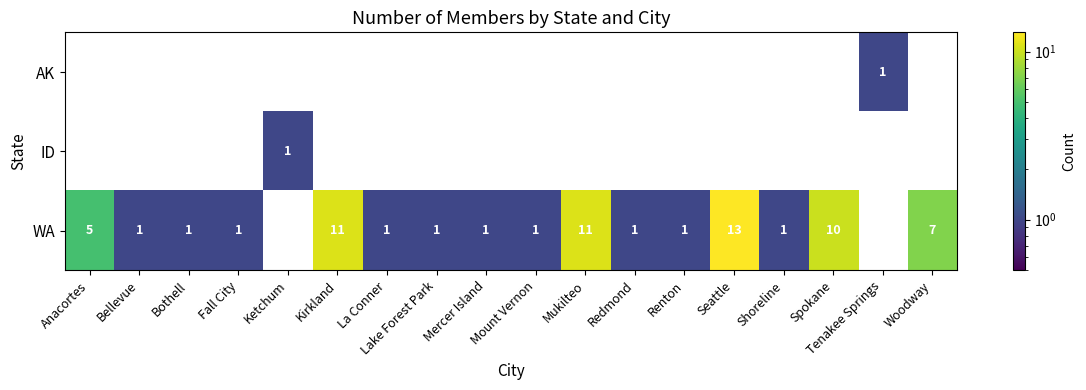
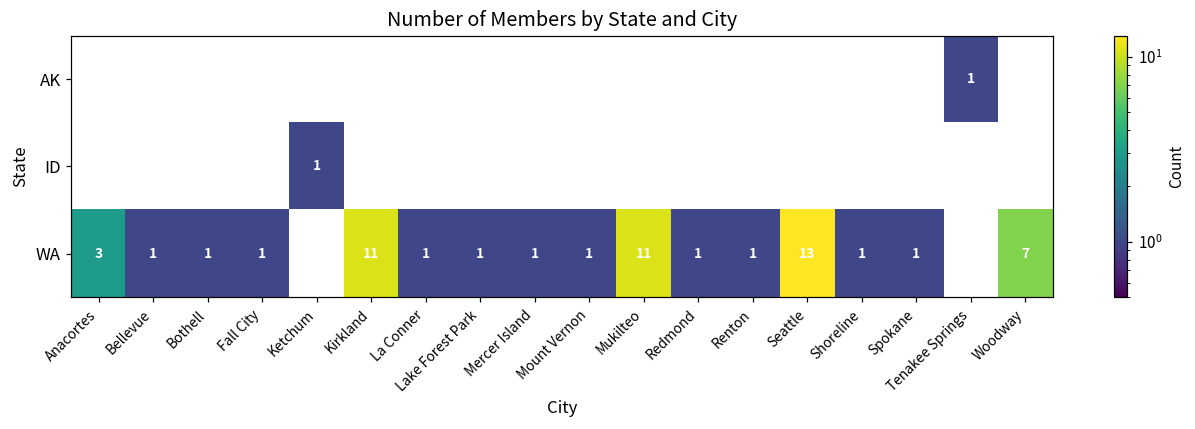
WA, Anacortes: 5 -> 3
WA, Spokane: 10 -> 1
